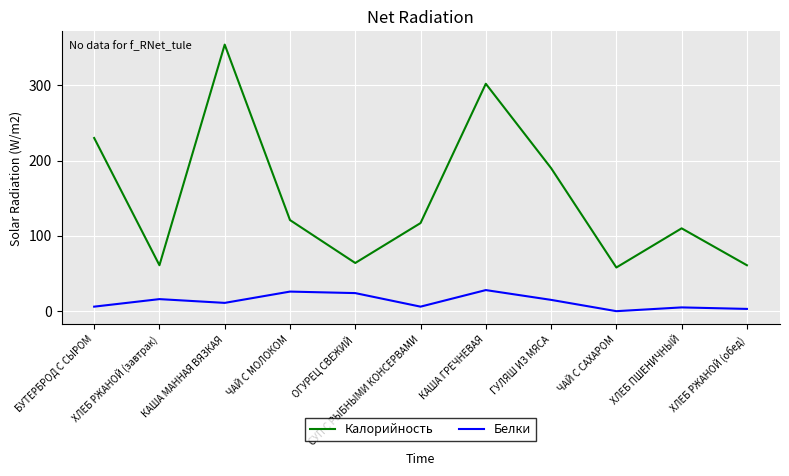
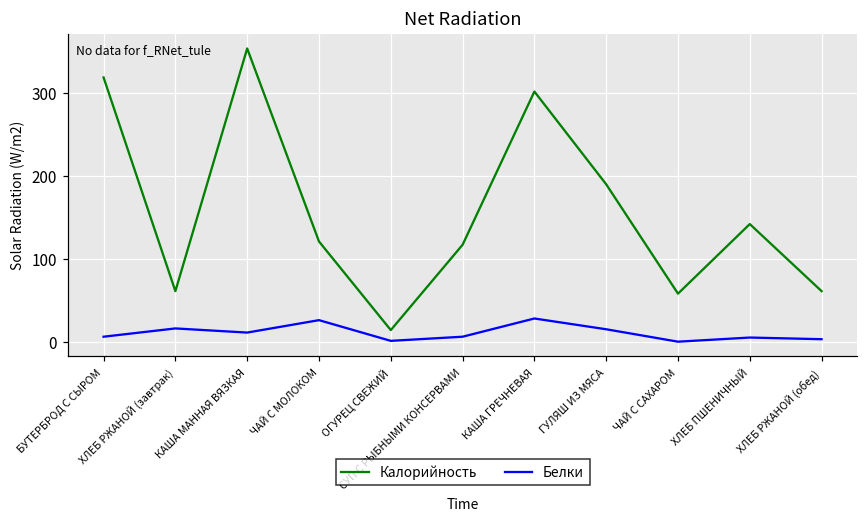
Калорийность, БУТЕРБРОД С СЫРОМ: 230 -> 320
Калорийность, ОГУРЕЦ СВЕЖИЙ: 60 -> 10
Белки, ОГУРЕЦ СВЕЖИЙ: 20 -> 0
Калорийность, ХЛЕБ ПШЕНИЧНЫЙ: 110 -> 140
